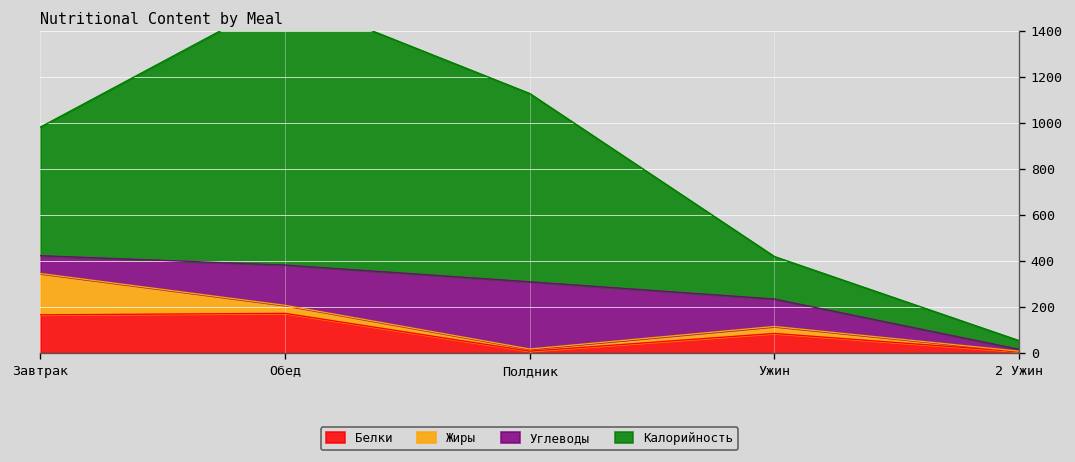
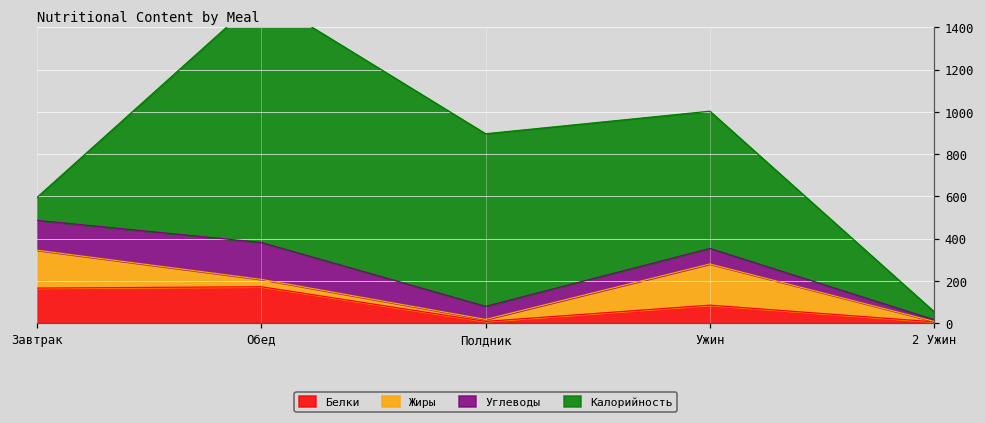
Углеводы, Завтрак: 80 -> 140
Калорийность, Завтрак: 560 -> 110
Углеводы, Полдник: 290 -> 60
Жиры, Ужин: 30 -> 190
Углеводы, Ужин: 120 -> 70
Калорийность, Ужин: 180 -> 650
